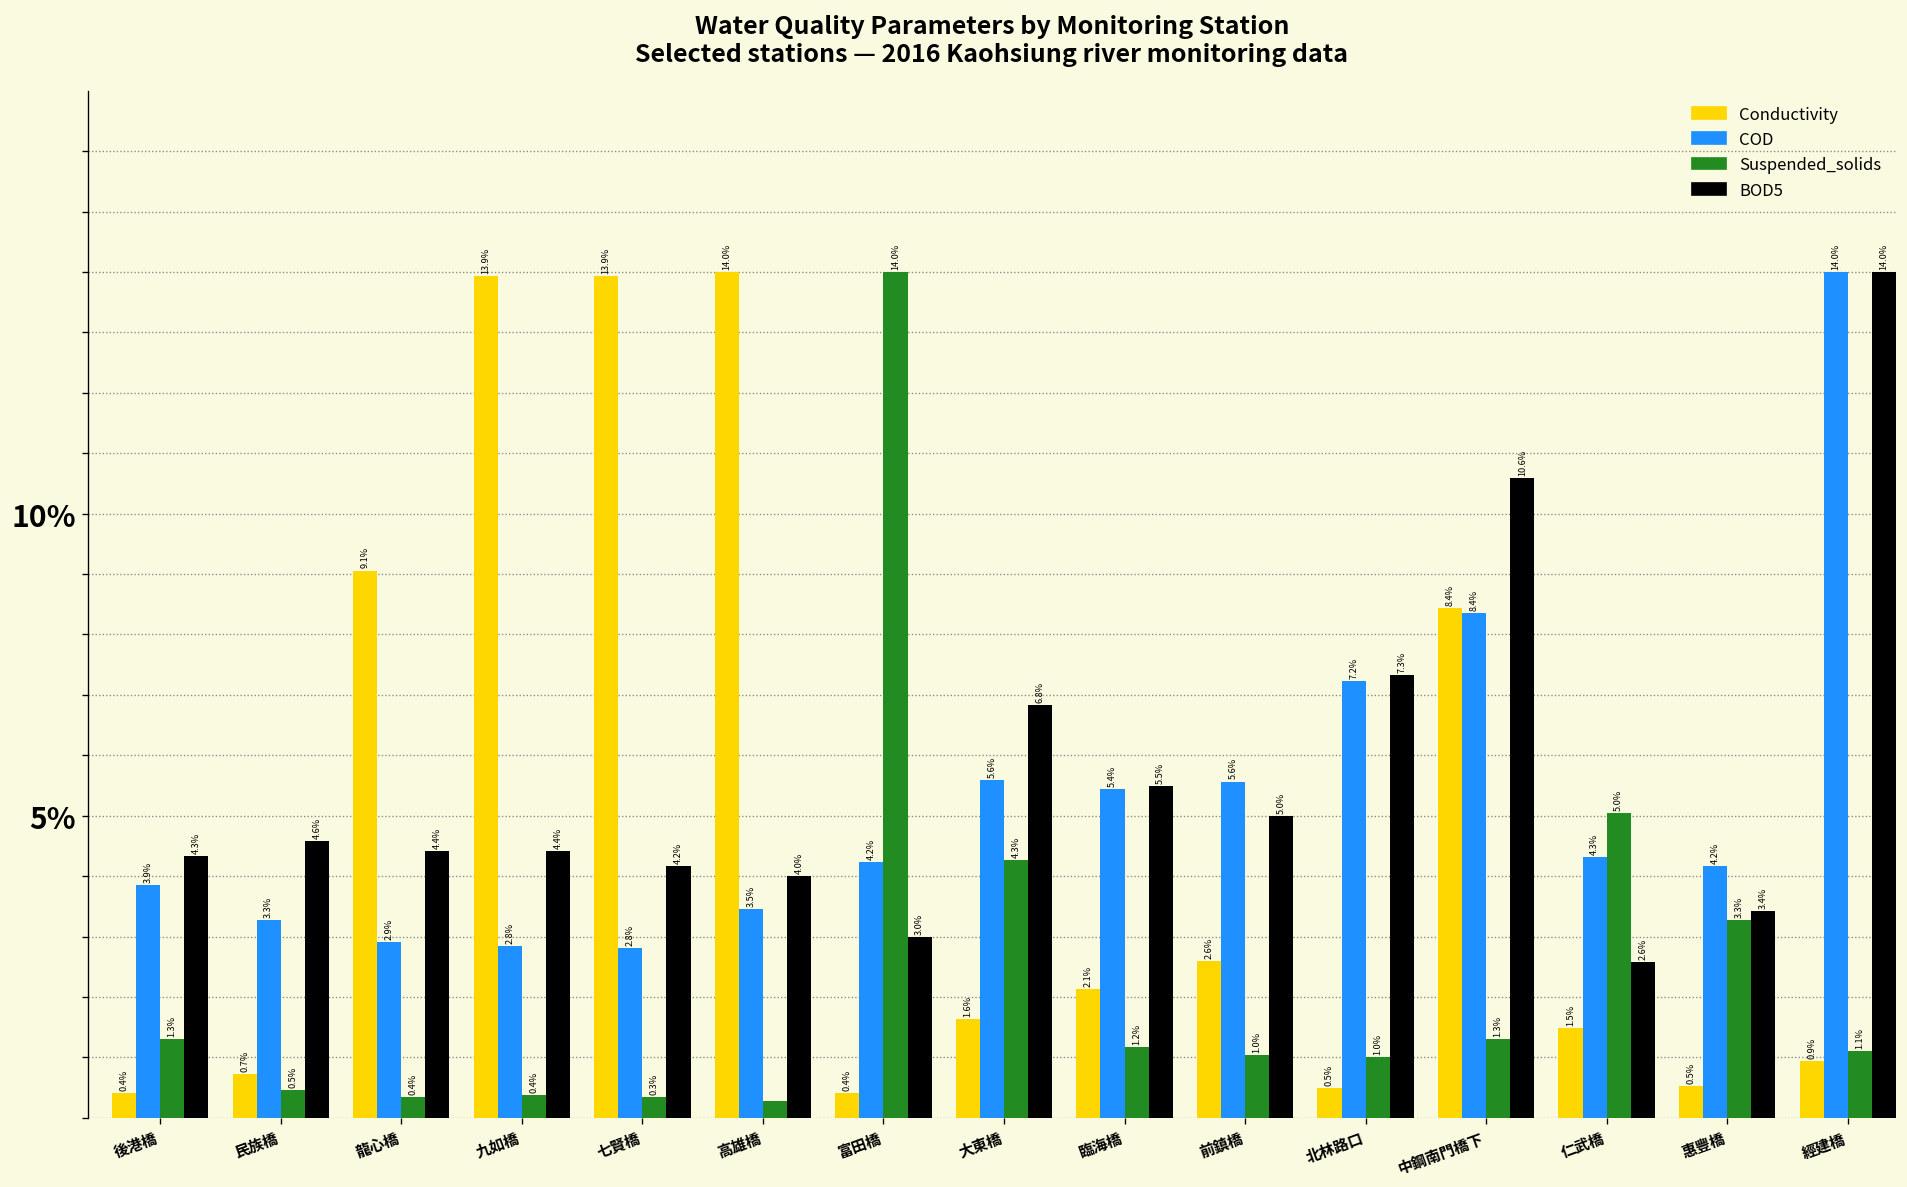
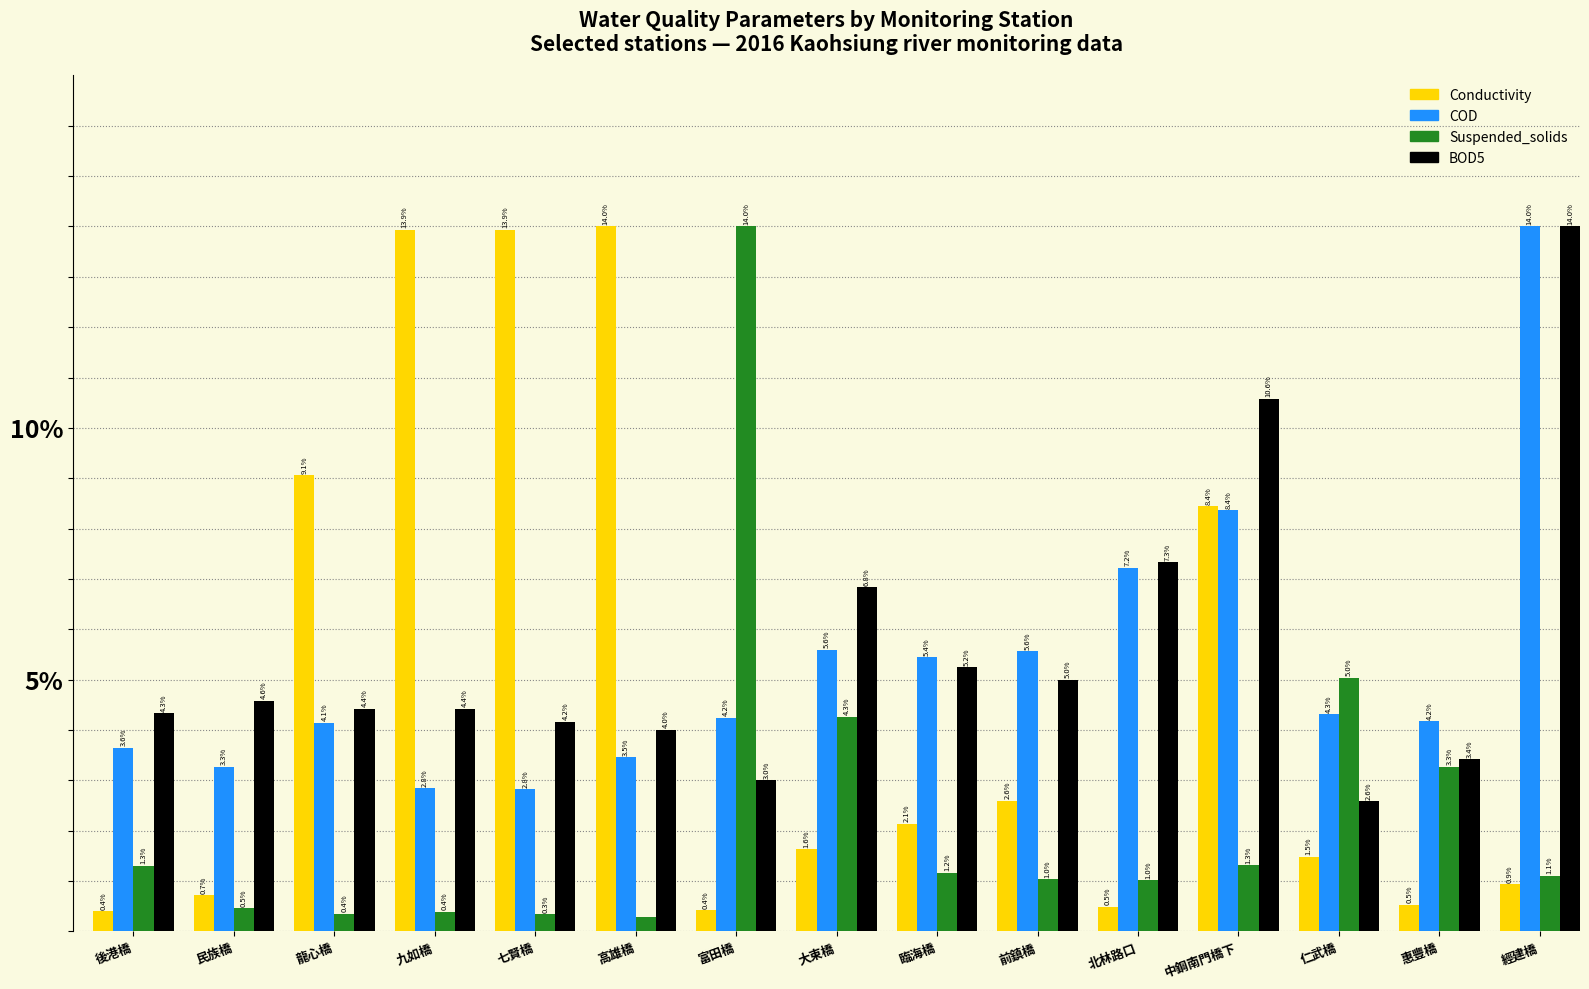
COD, 後港橋: 3.9% -> 3.6%
COD, 龍心橋: 2.9% -> 4.1%
BOD5, 臨海橋: 5.5% -> 5.2%
